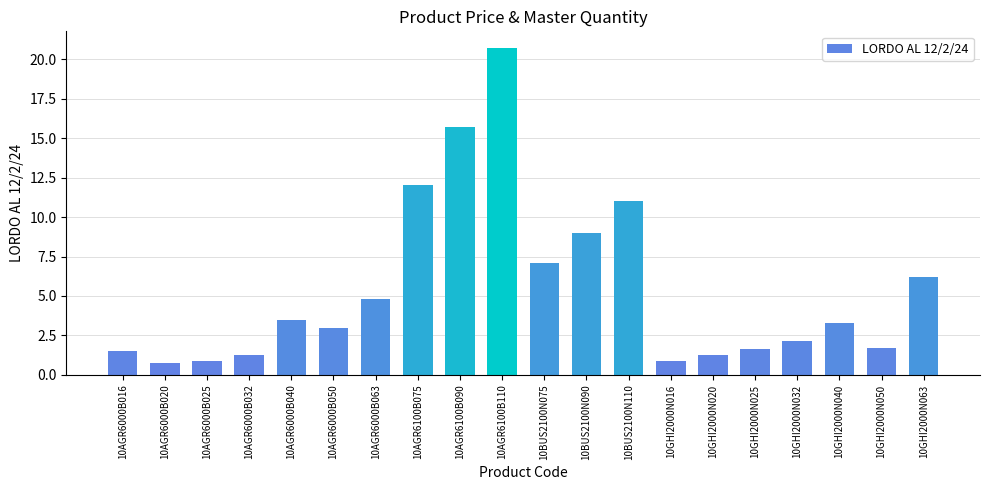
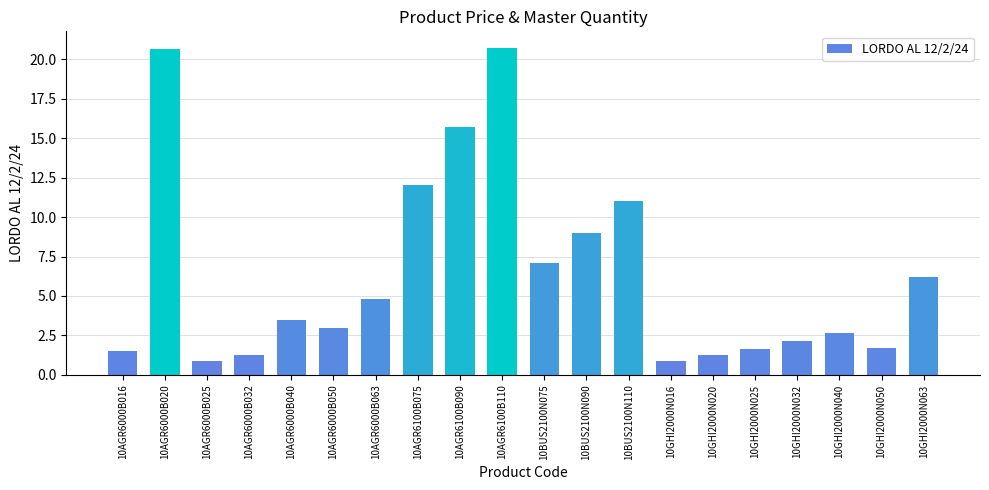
10AGR6000B020: 0.8 -> 20.6
10GHI2000N040: 3.3 -> 2.6
